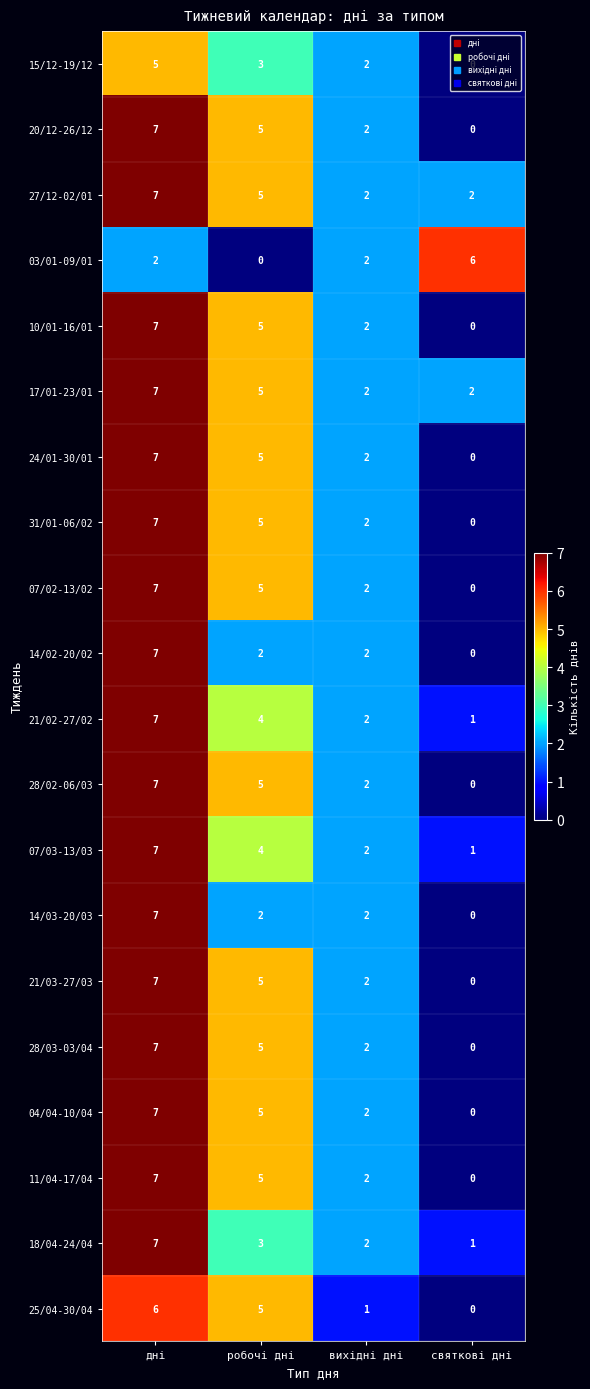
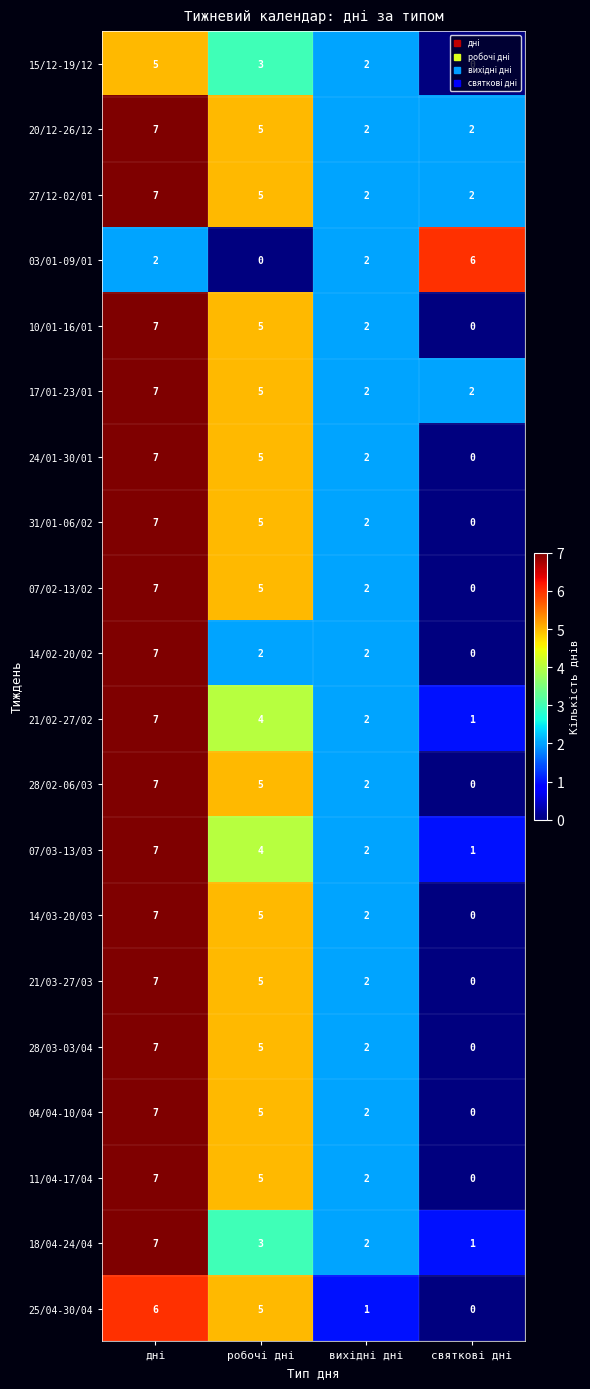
20/12-26/12, святкові дні: 0 -> 2
14/03-20/03, робочі дні: 2 -> 5
